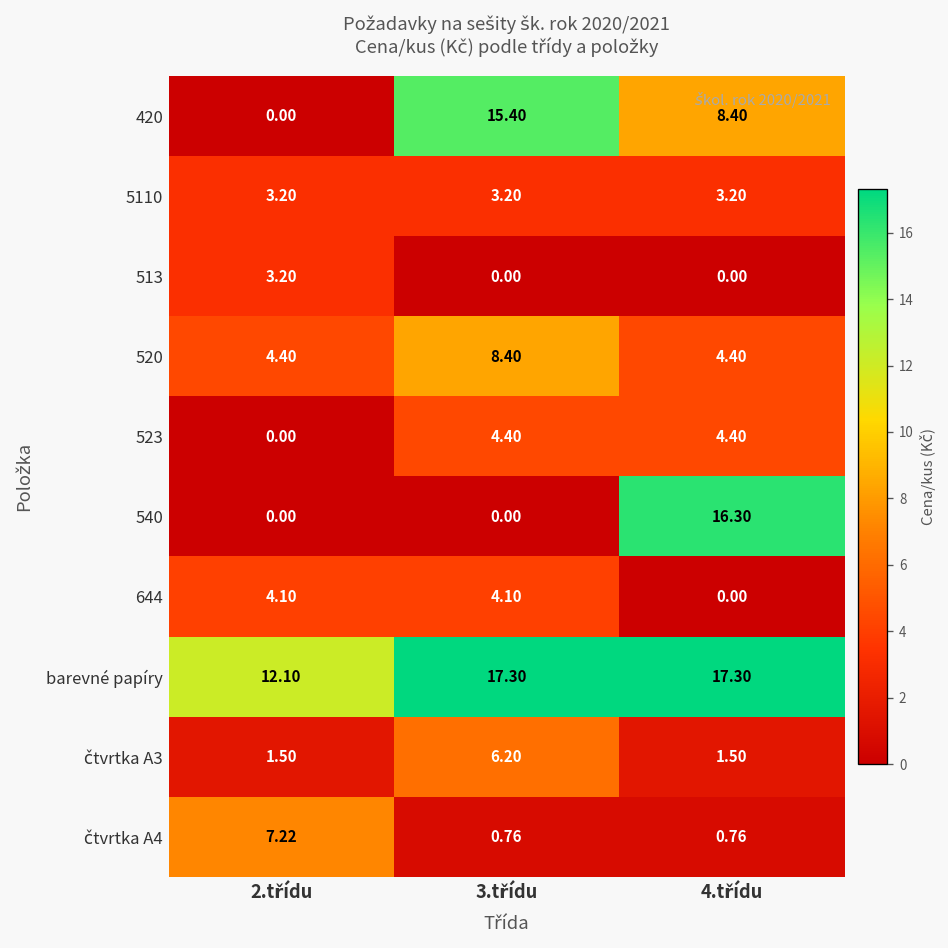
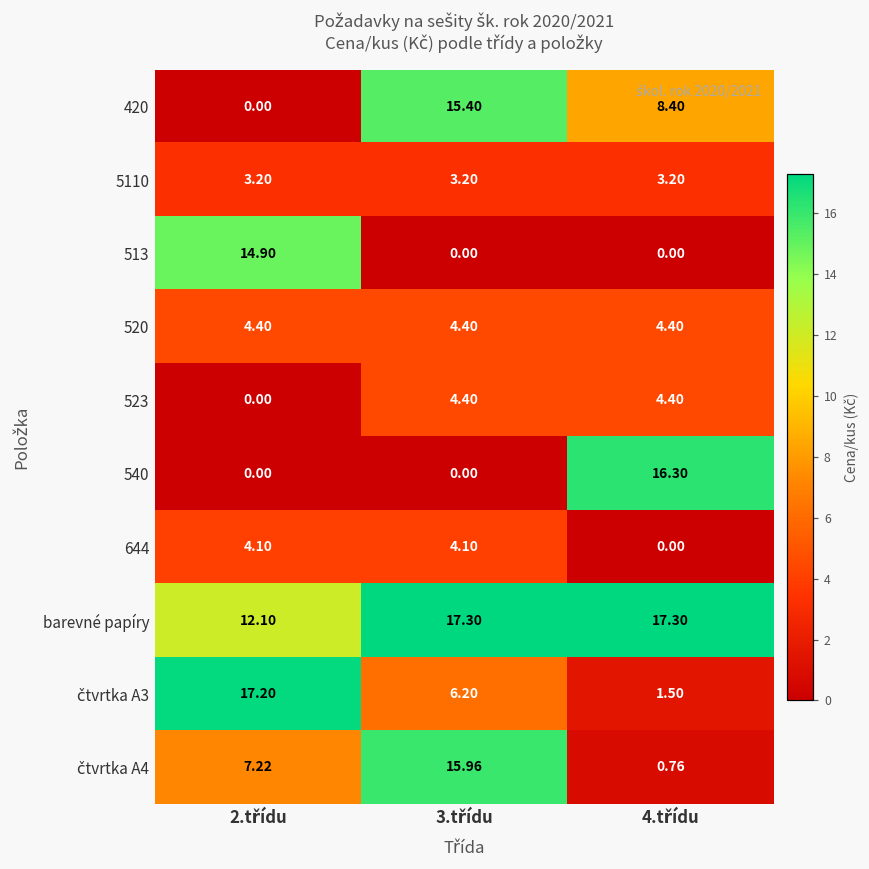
513, 2.třídu: 3.20 -> 14.90
520, 3.třídu: 8.40 -> 4.40
čtvrtka A3, 2.třídu: 1.50 -> 17.20
čtvrtka A4, 3.třídu: 0.76 -> 15.96
